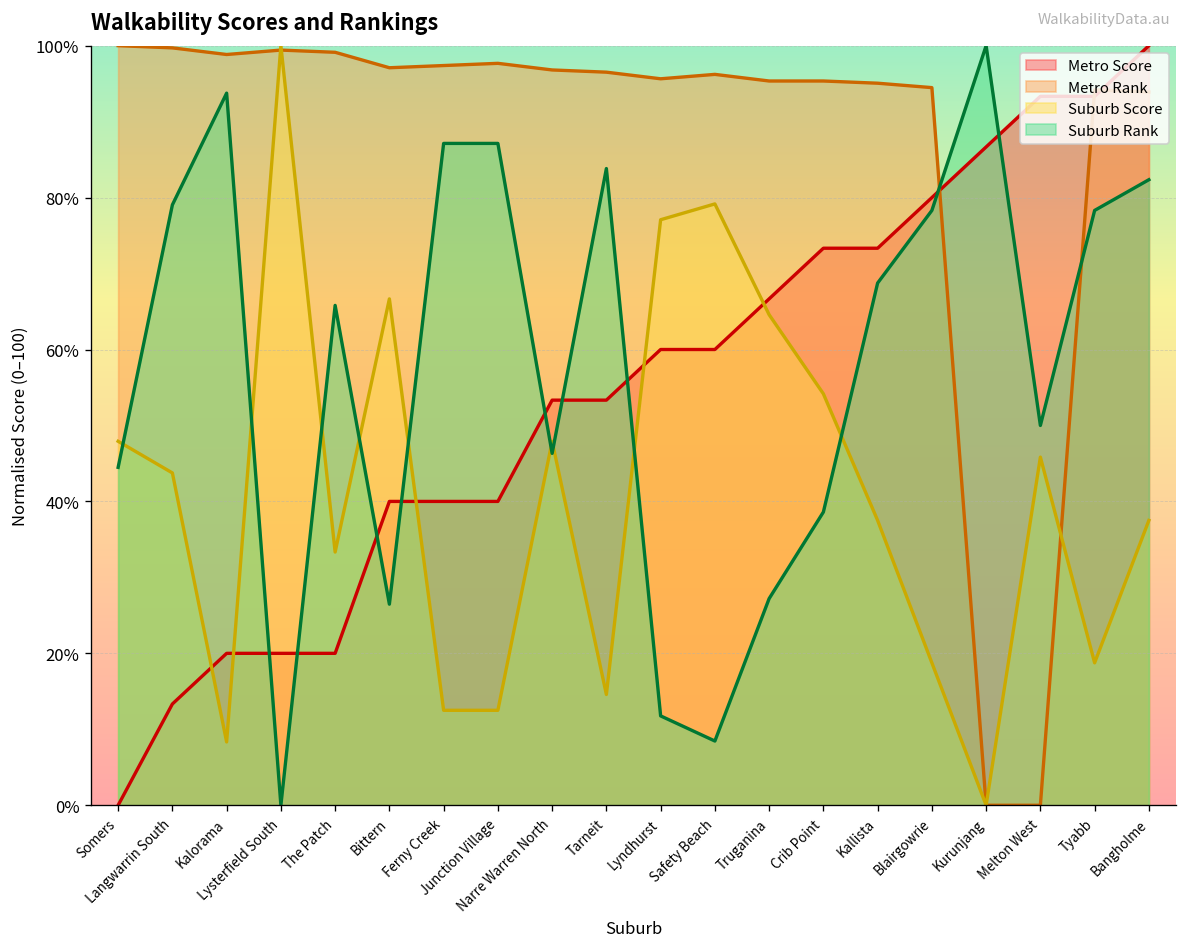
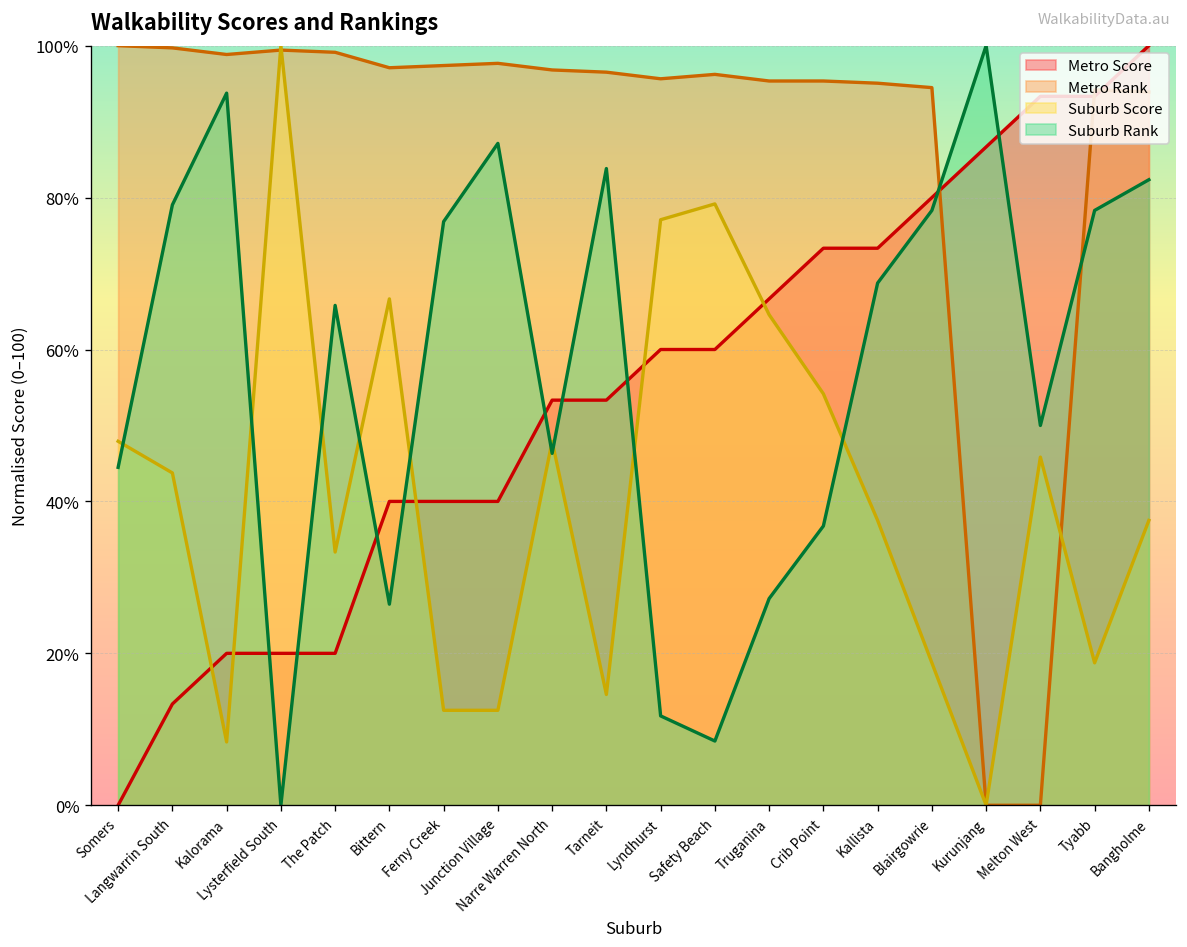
Suburb Rank, Ferny Creek: 87% -> 77%
Suburb Rank, Crib Point: 39% -> 37%
